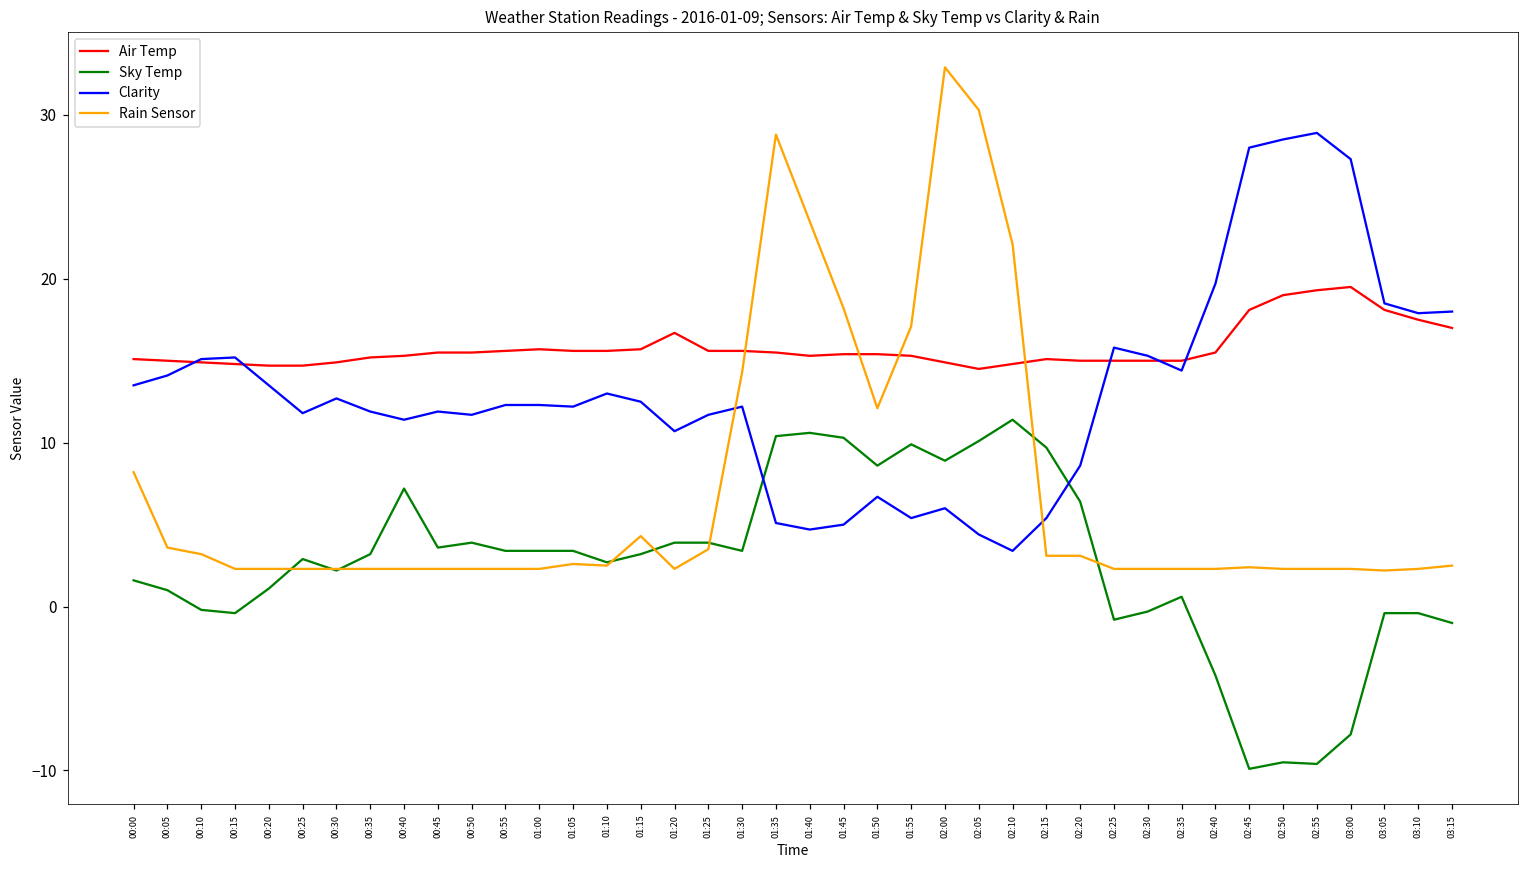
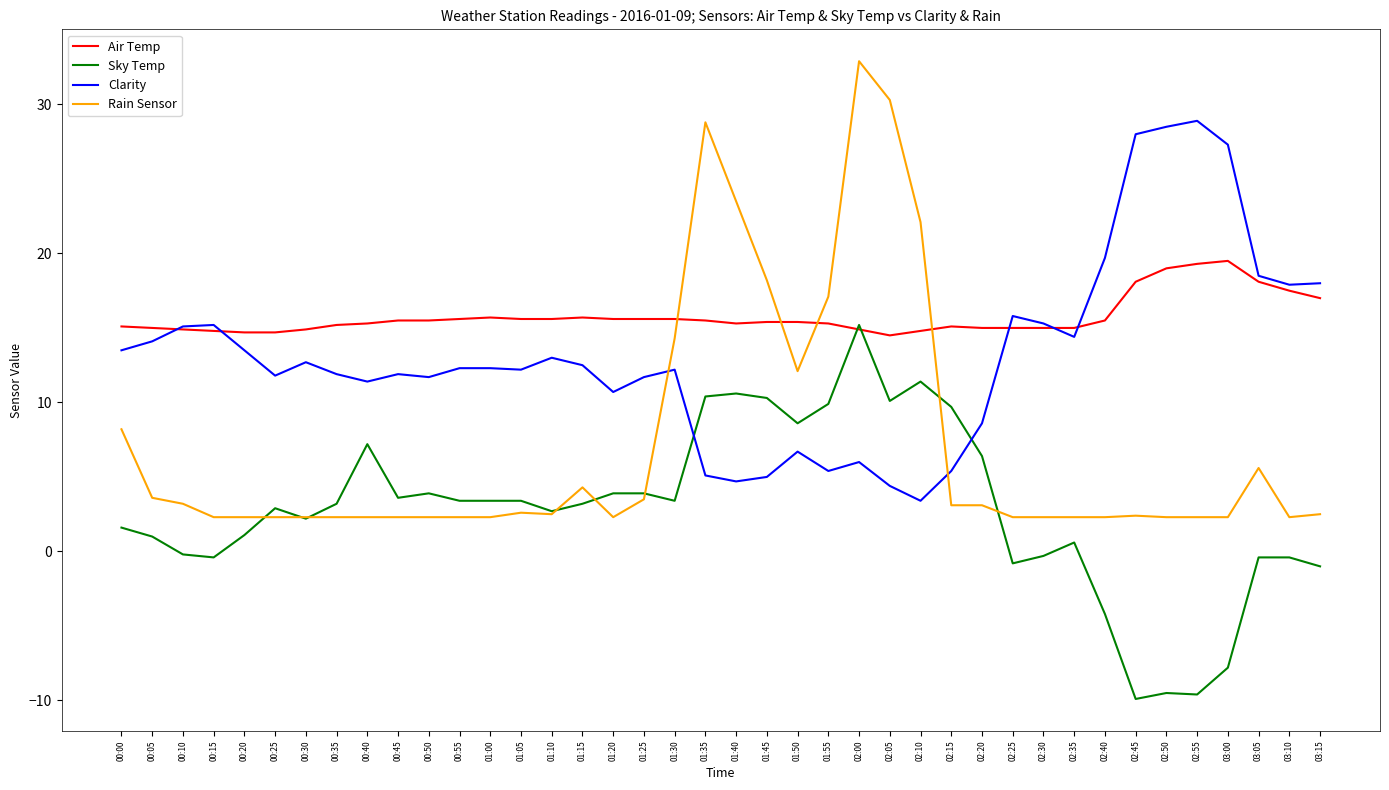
Air Temp, 01:20: 16.7 -> 15.6
Sky Temp, 02:00: 8.9 -> 15.2
Rain Sensor, 03:05: 2.2 -> 5.6
